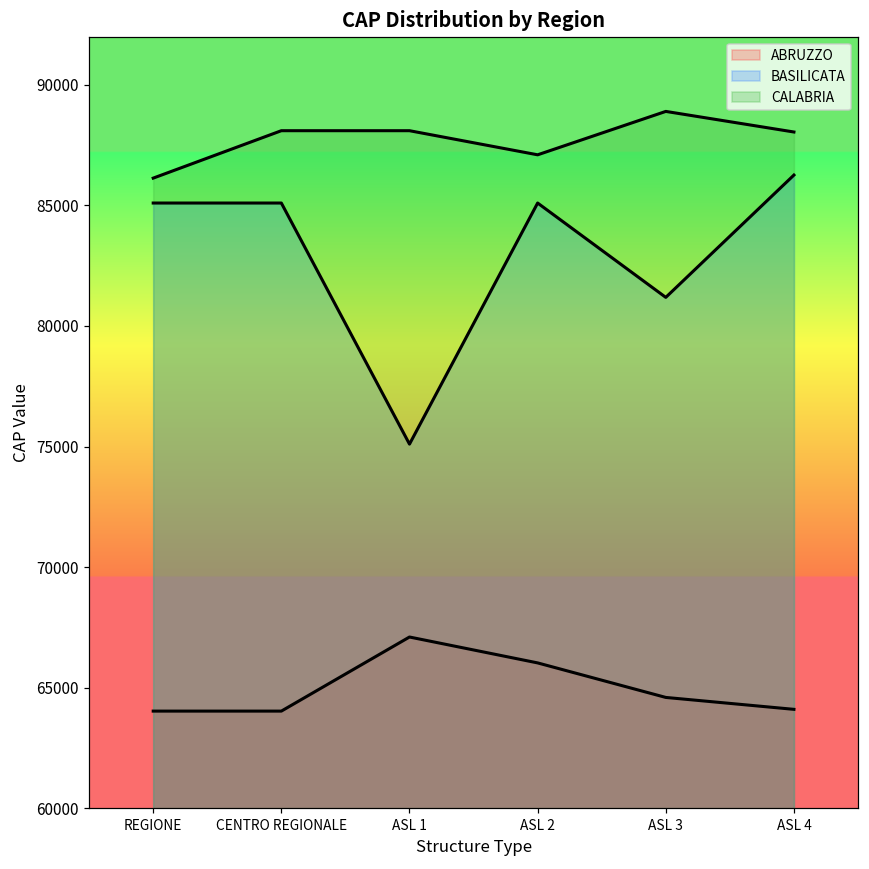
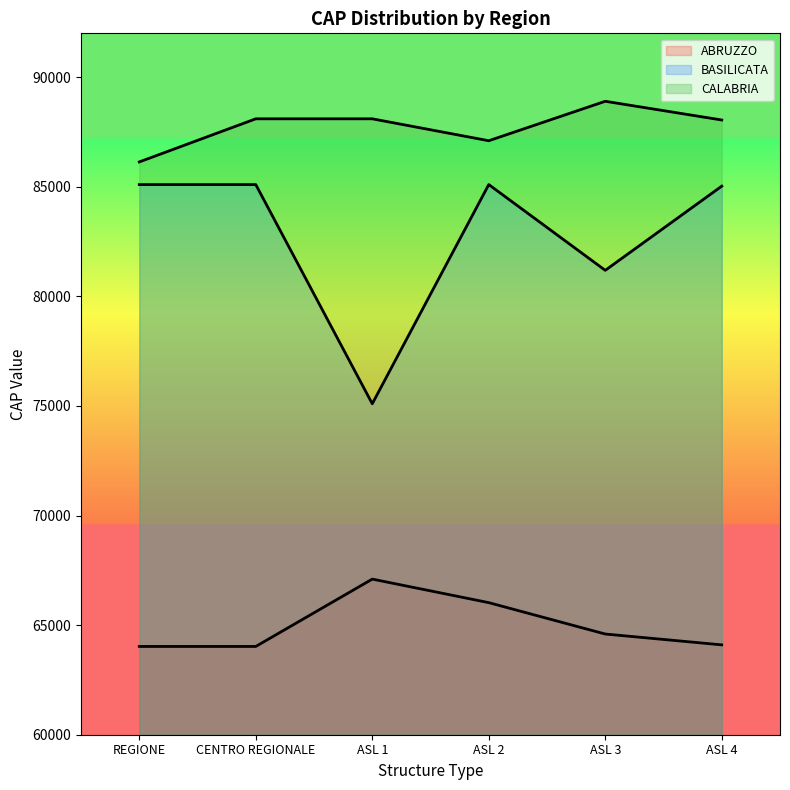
BASILICATA, ASL 4: 86300 -> 85000
